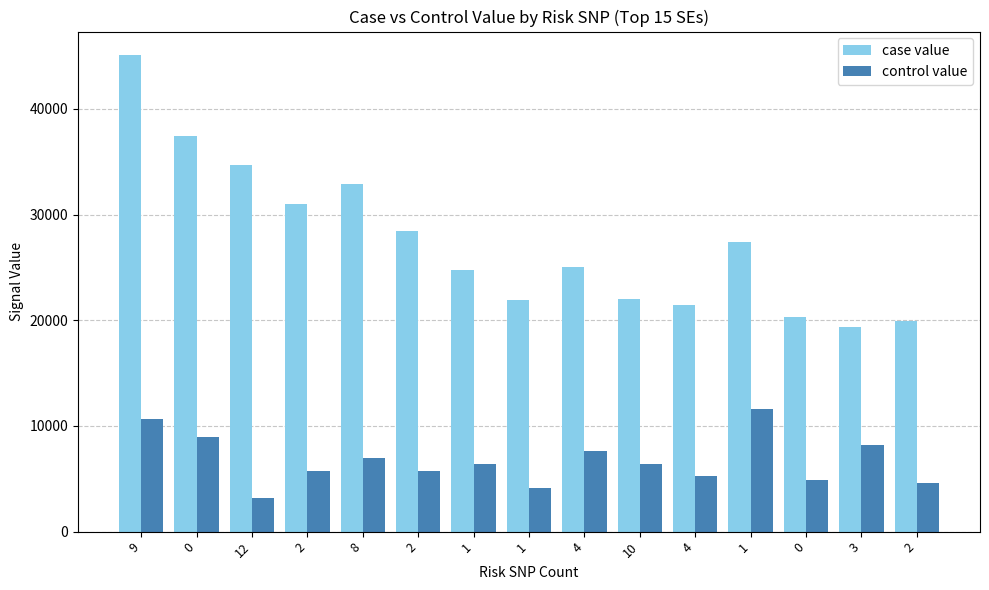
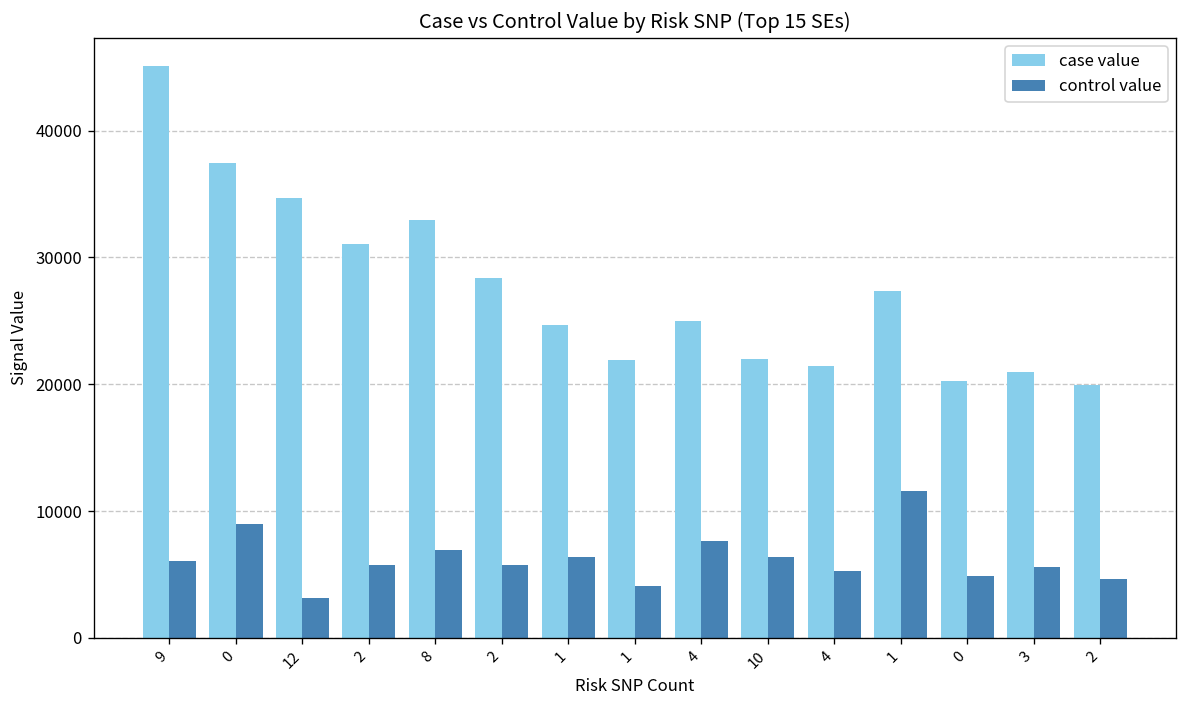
control value, 9: 10700 -> 6000
case value, 3: 19400 -> 21000
control value, 3: 8200 -> 5600
